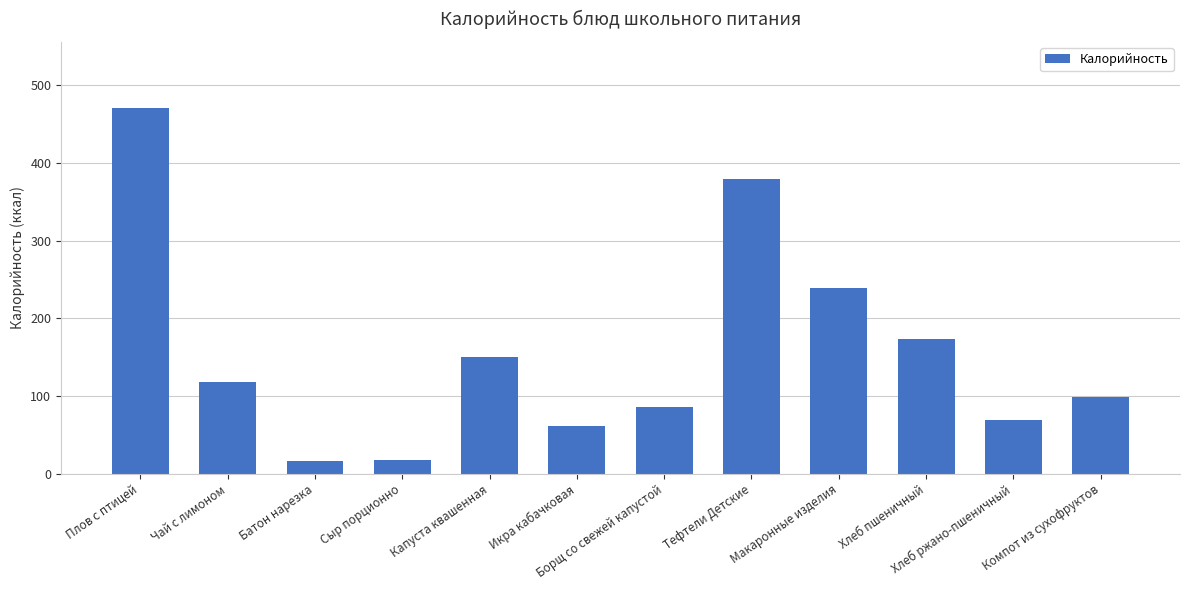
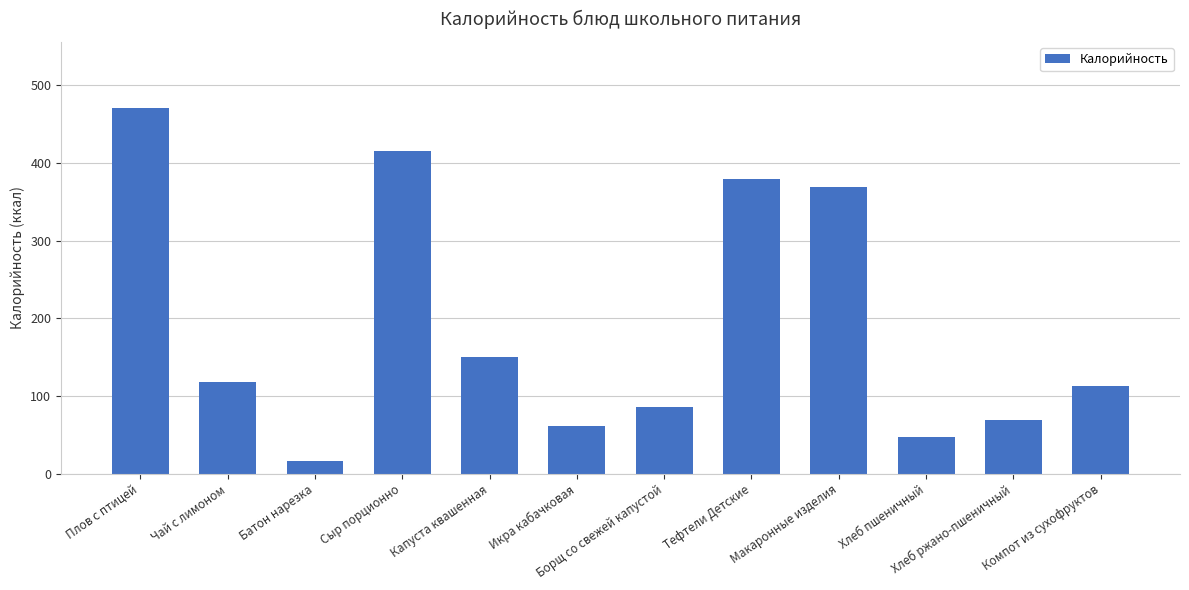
Сыр порционно: 20 -> 420
Макаронные изделия: 240 -> 370
Хлеб пшеничный: 170 -> 50
Компот из сухофруктов: 100 -> 110
